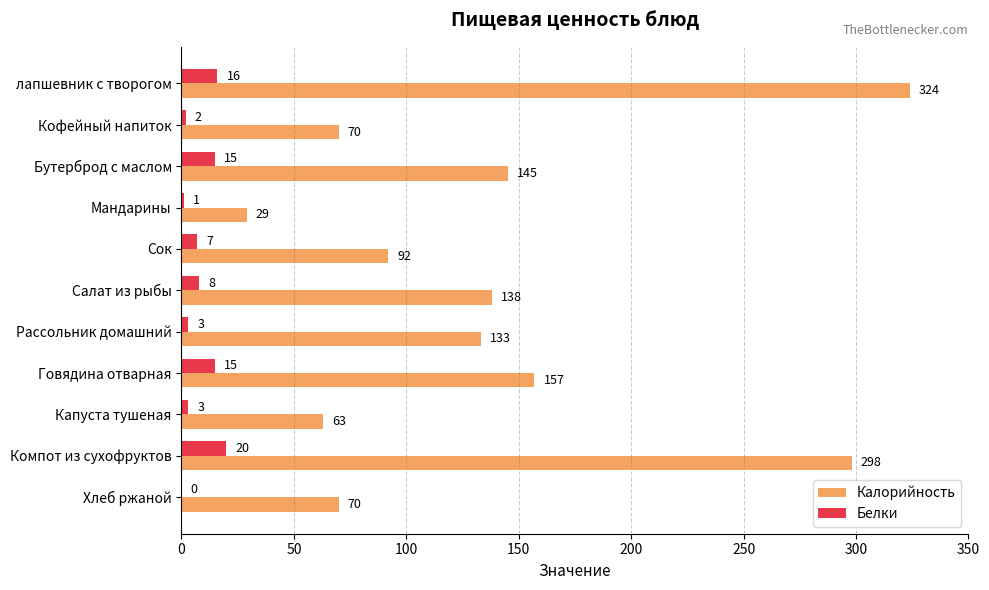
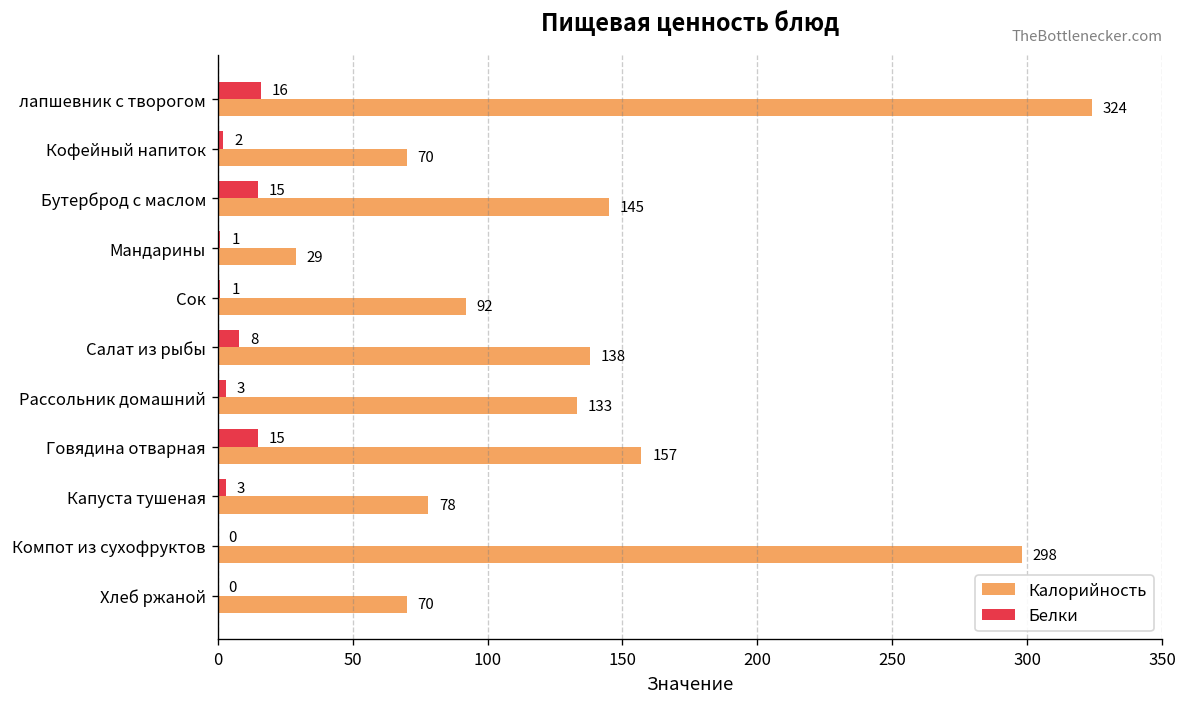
Белки, Сок: 7 -> 1
Калорийность, Капуста тушеная: 63 -> 78
Белки, Компот из сухофруктов: 20 -> 0
